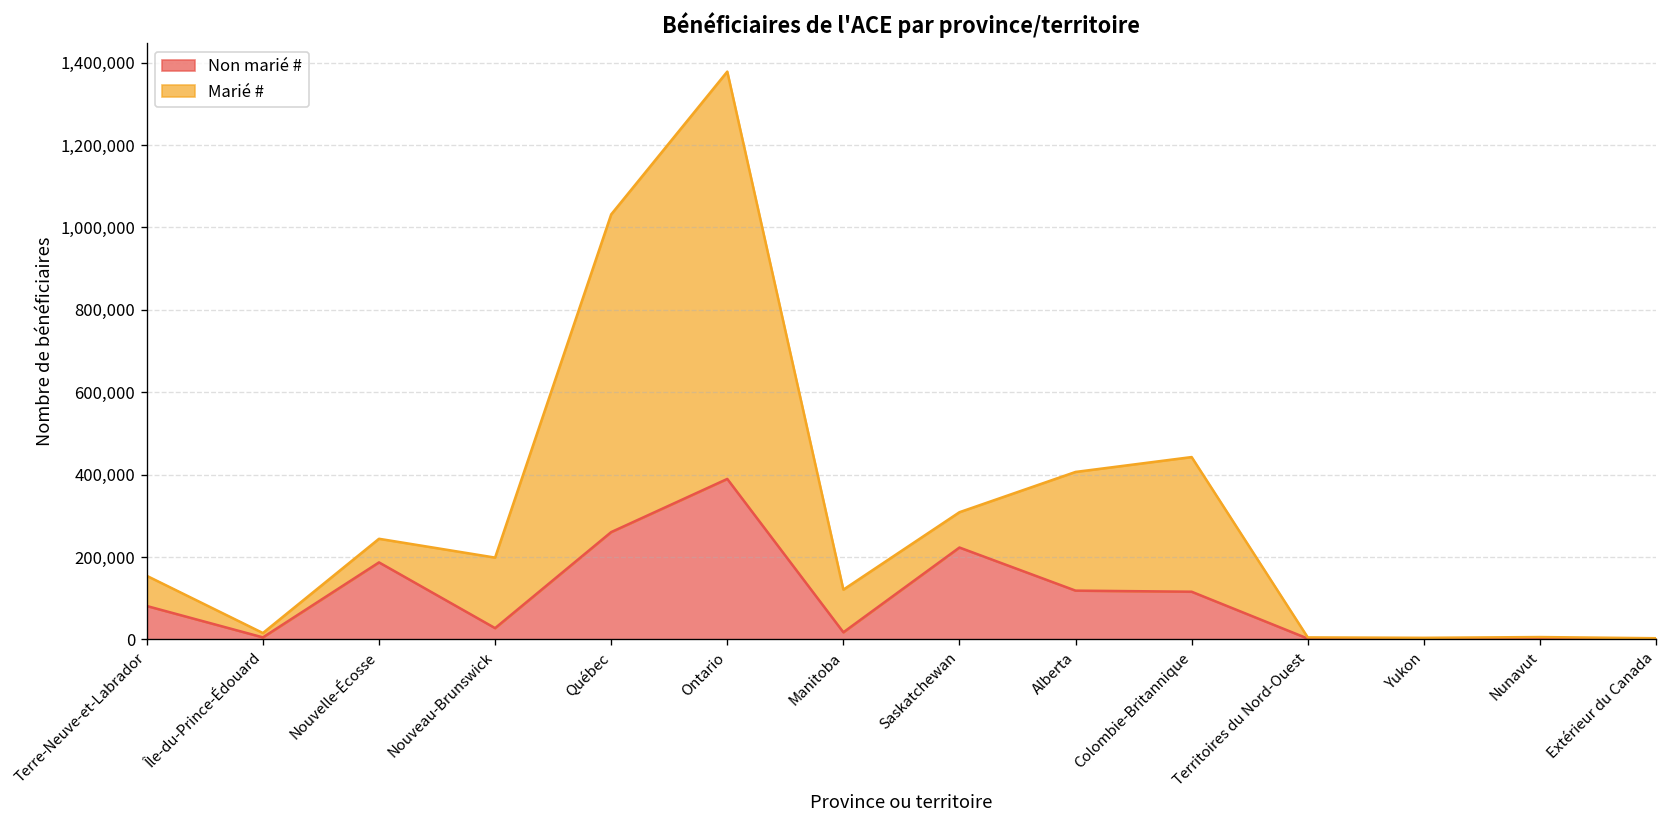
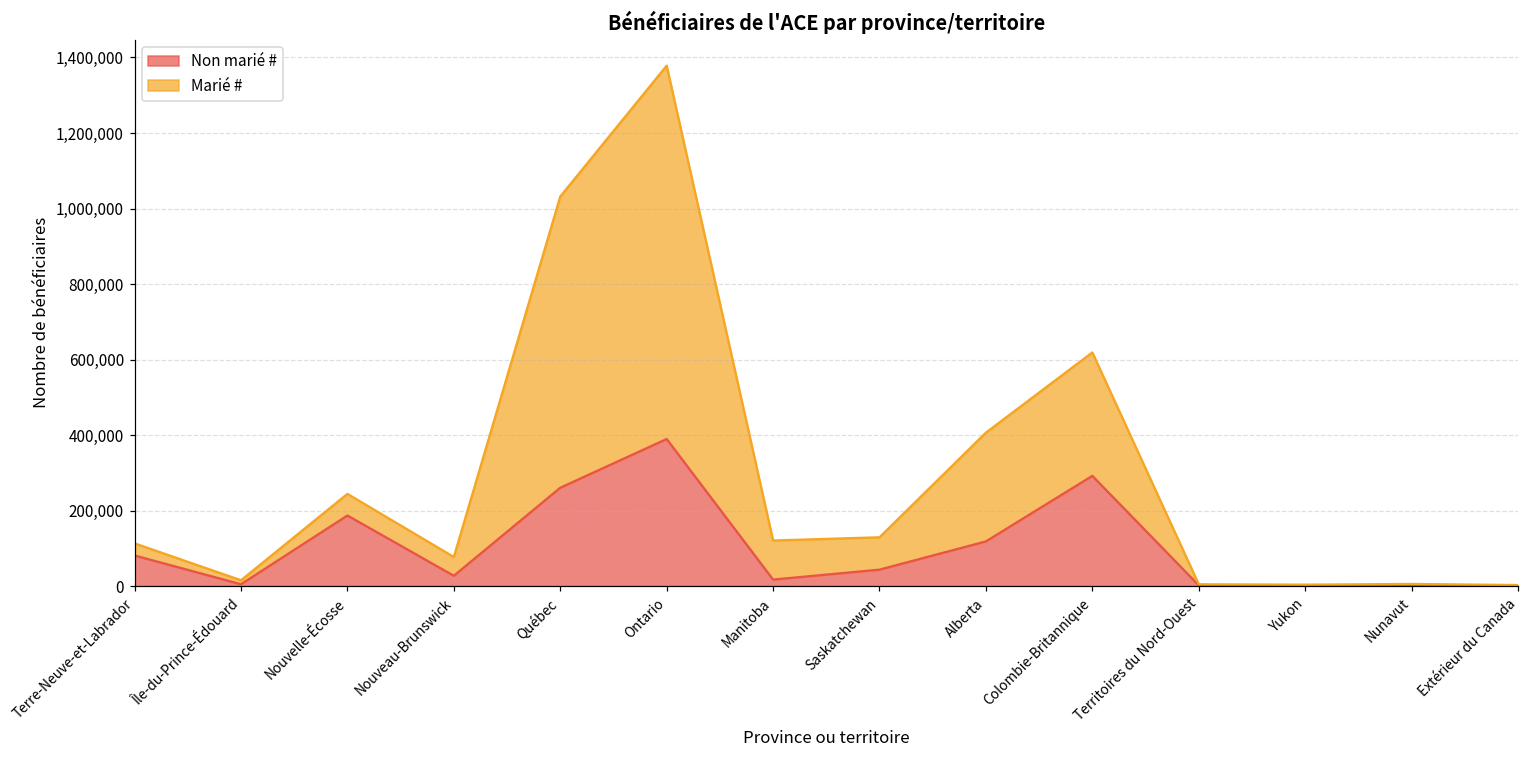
Marié #, Terre-Neuve-et-Labrador: 70,000 -> 30,000
Marié #, Nouveau-Brunswick: 170,000 -> 50,000
Non marié #, Saskatchewan: 220,000 -> 40,000
Non marié #, Colombie-Britannique: 120,000 -> 290,000
